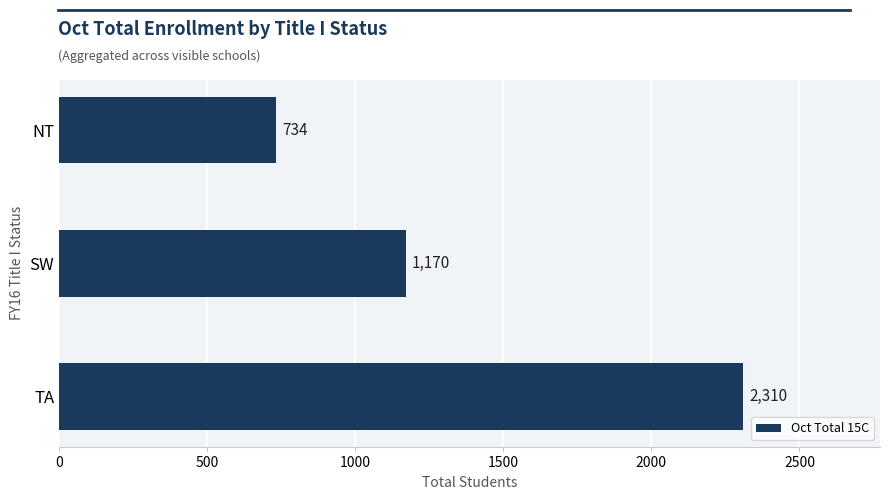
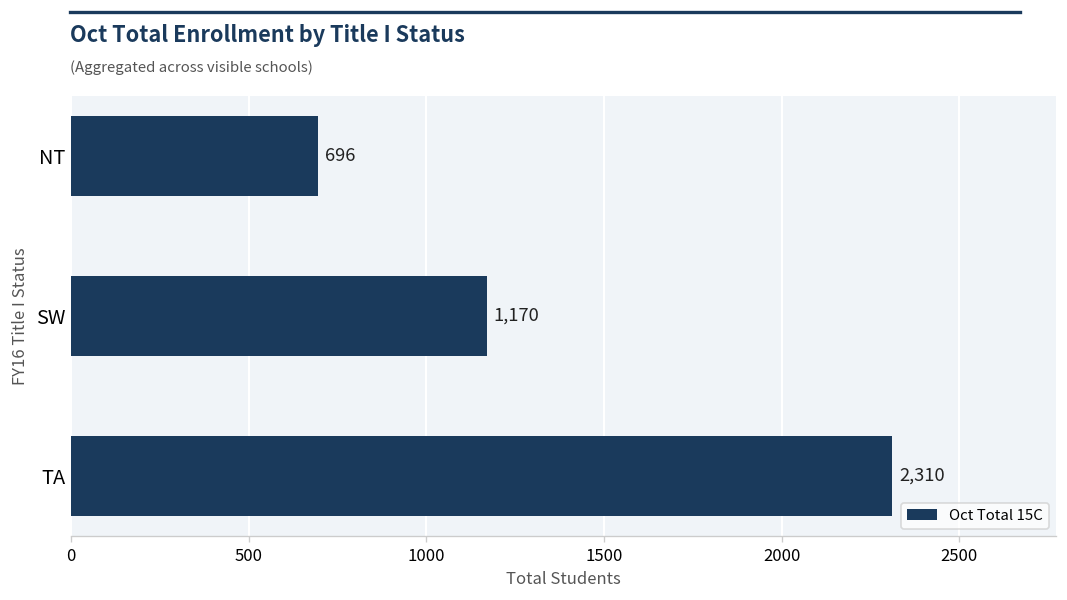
NT: 734 -> 696
